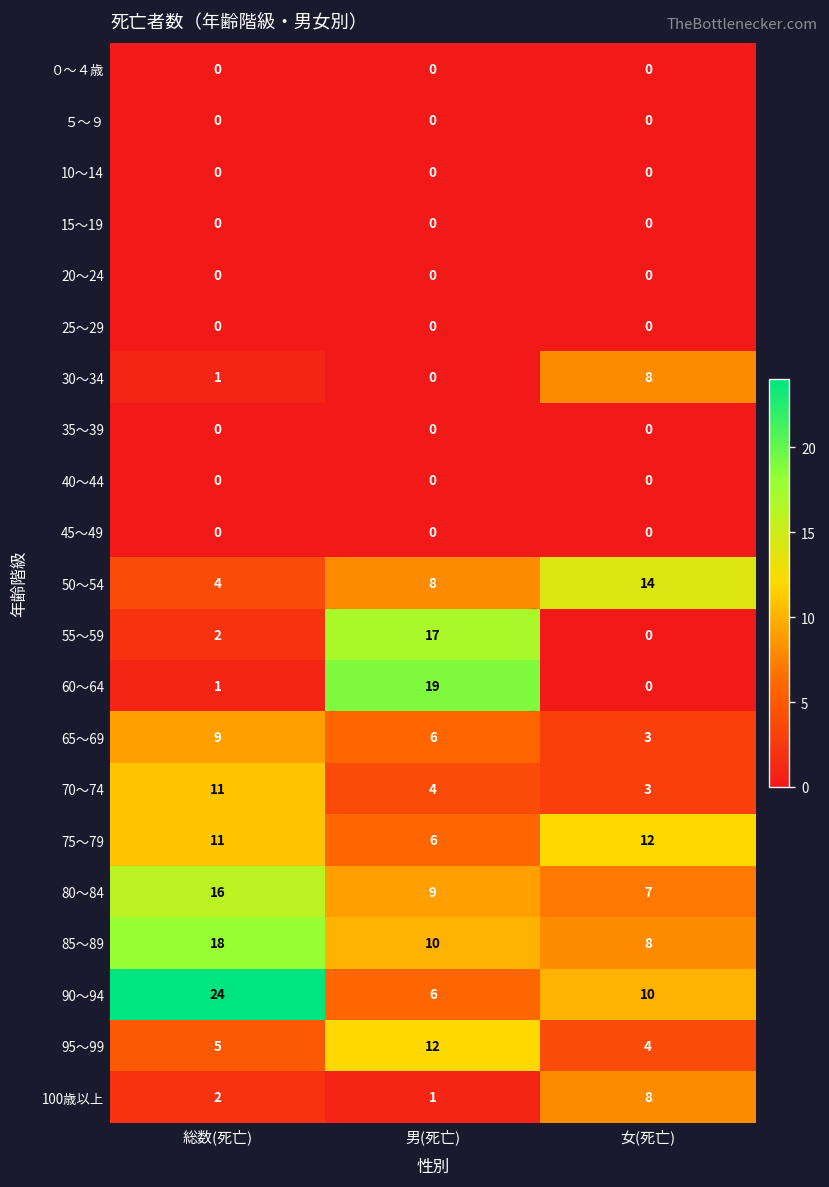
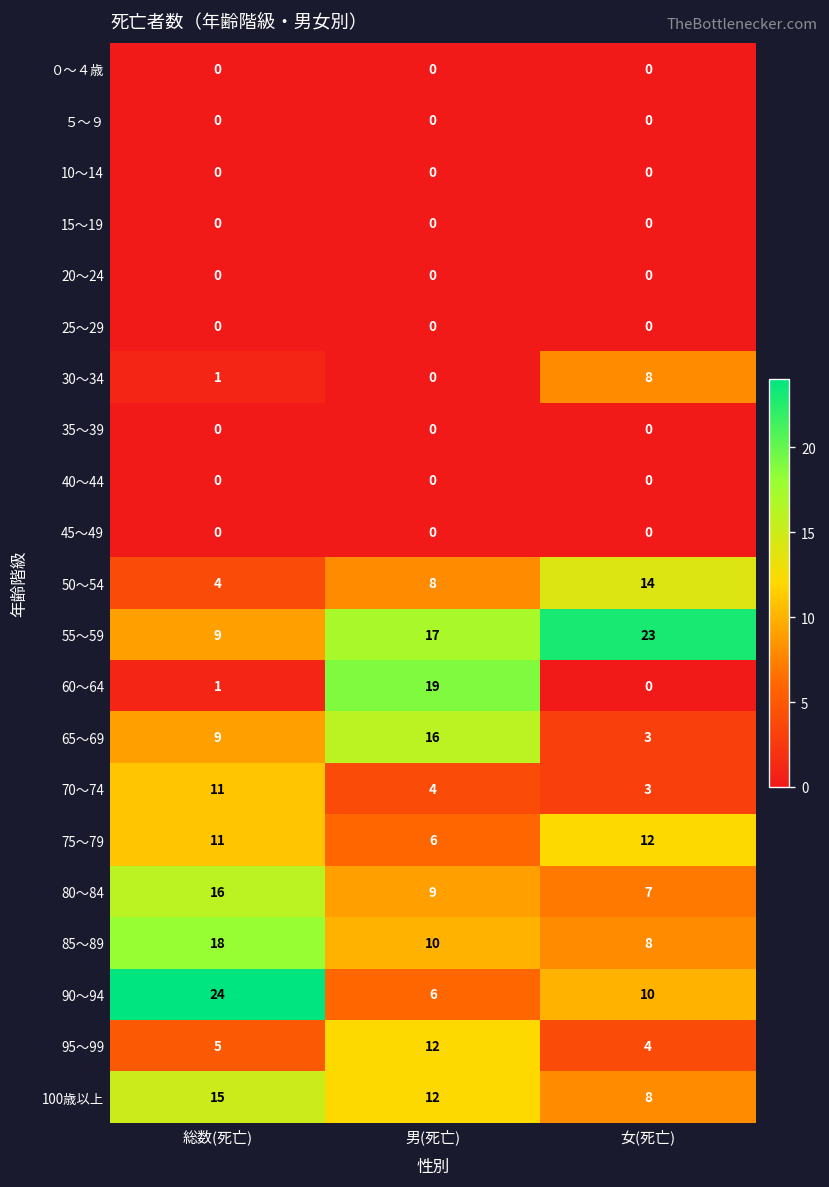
55～59, 総数(死亡): 2 -> 9
55～59, 女(死亡): 0 -> 23
65～69, 男(死亡): 6 -> 16
100歳以上, 総数(死亡): 2 -> 15
100歳以上, 男(死亡): 1 -> 12
